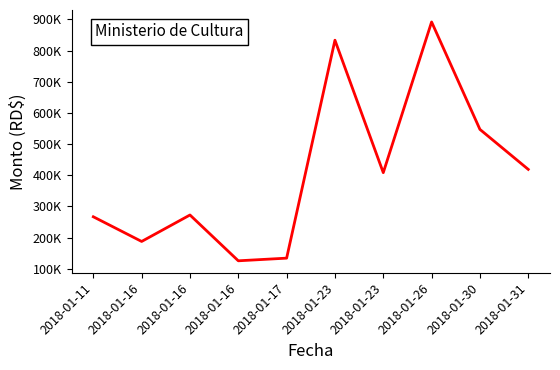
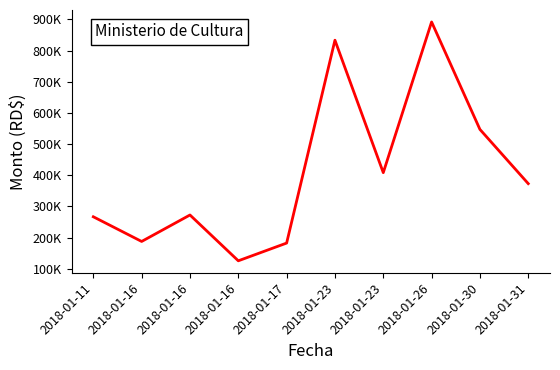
2018-01-17: 130000 -> 180000
2018-01-31: 420000 -> 370000
